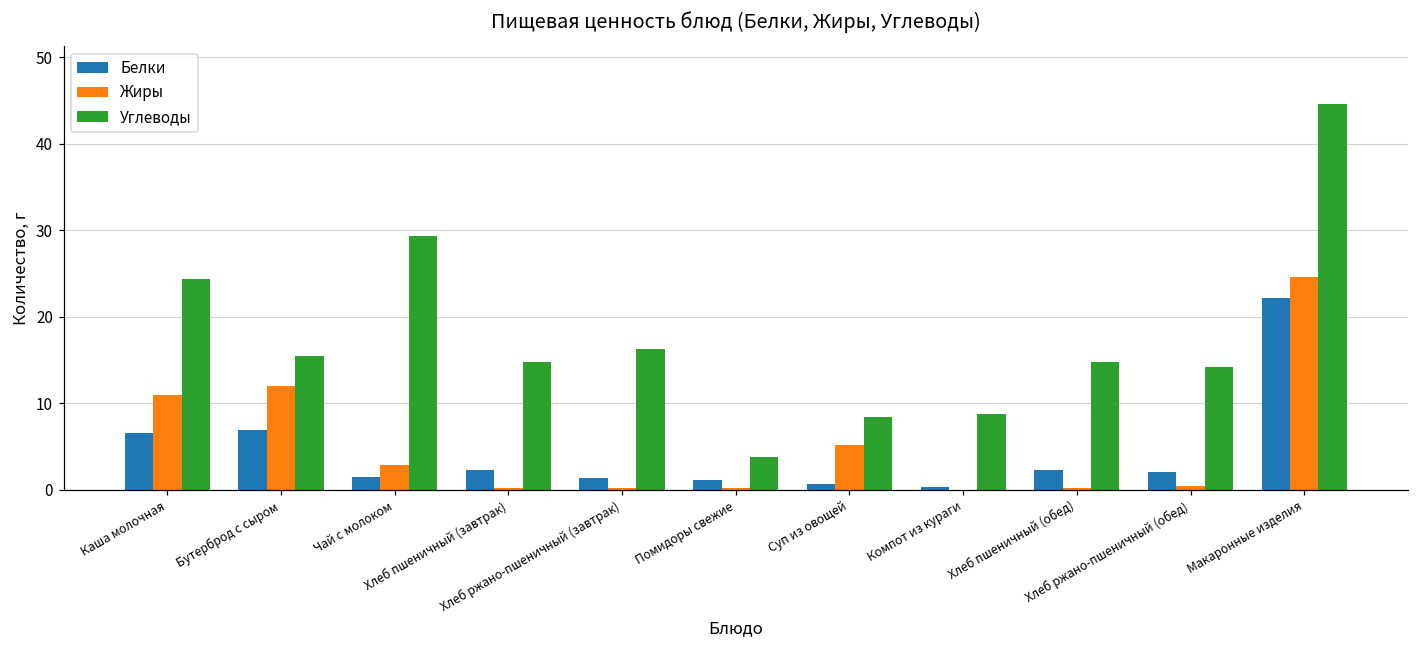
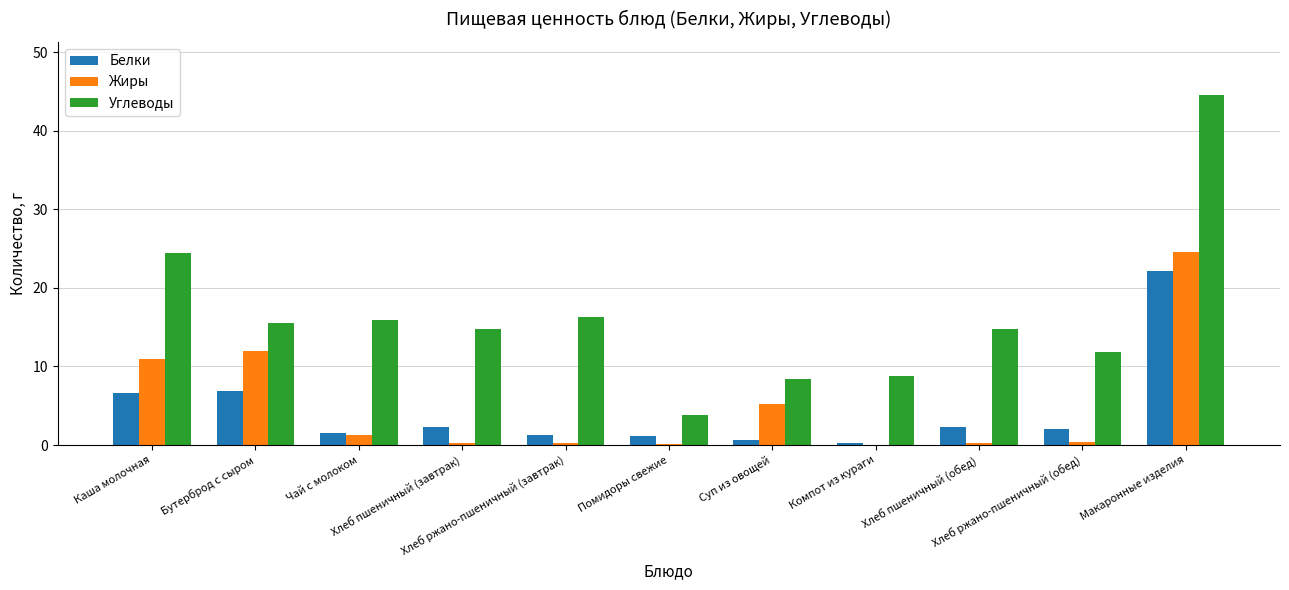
Жиры, Чай с молоком: 3 -> 1
Углеводы, Чай с молоком: 29 -> 16
Углеводы, Хлеб ржано-пшеничный (обед): 14 -> 12
